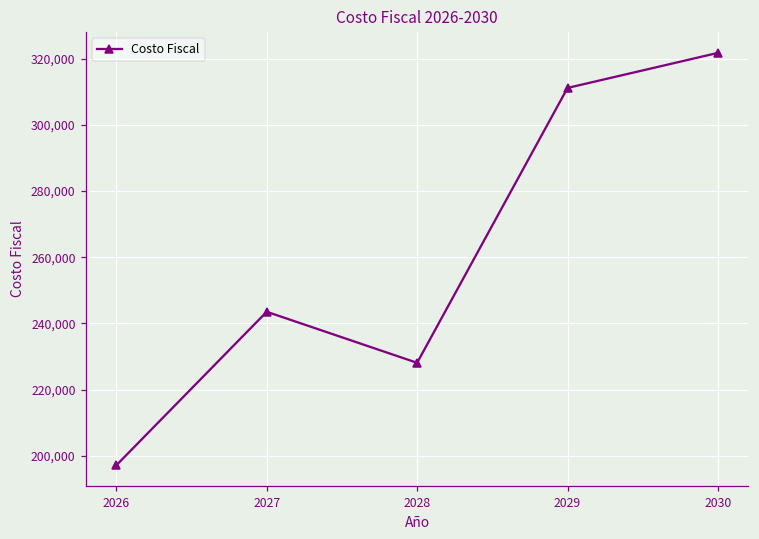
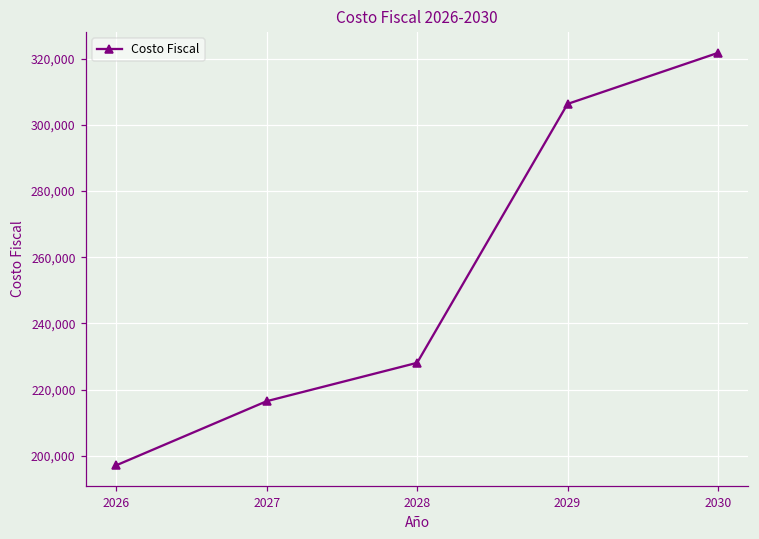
2027: 244,000 -> 216,000
2029: 311,000 -> 306,000
